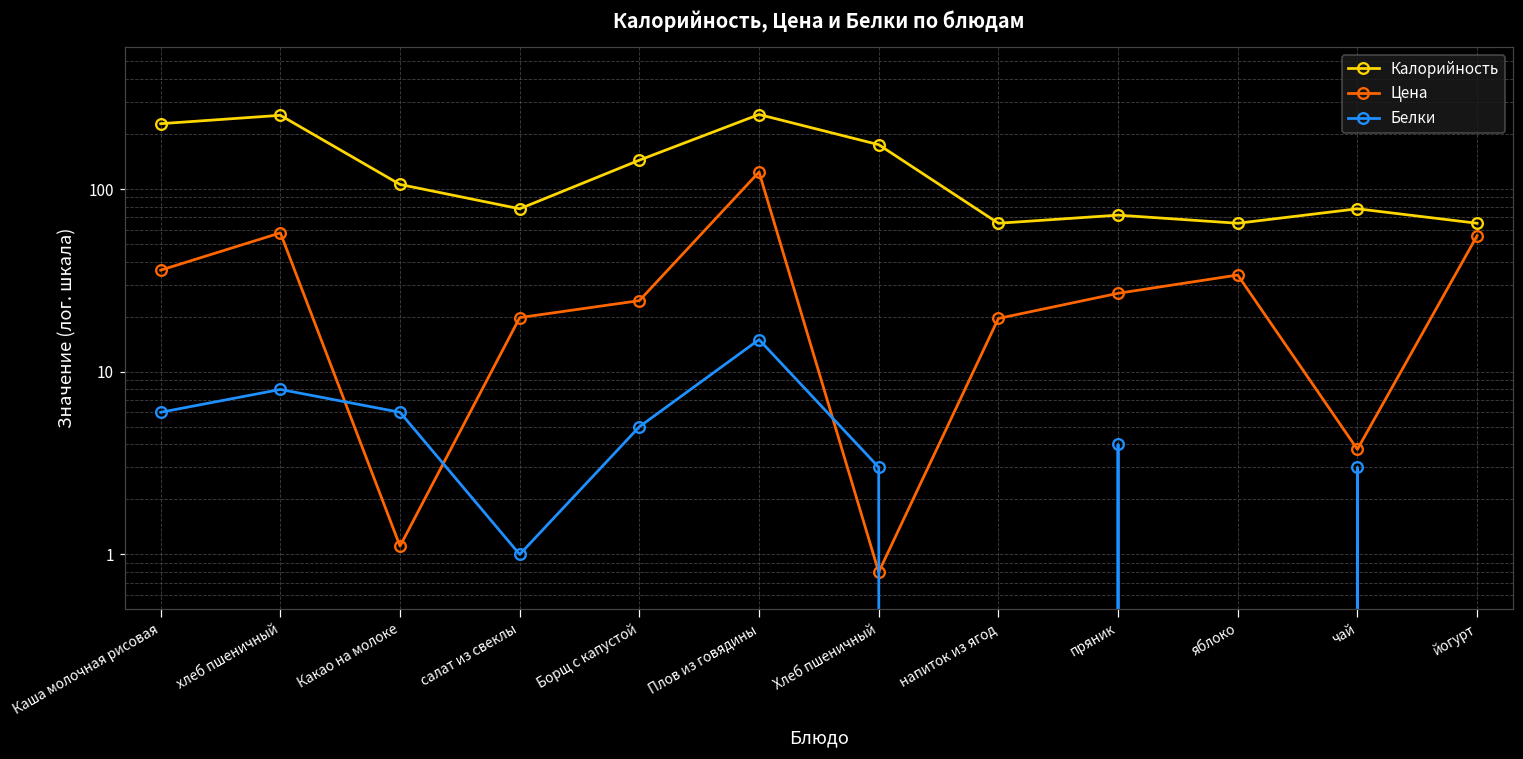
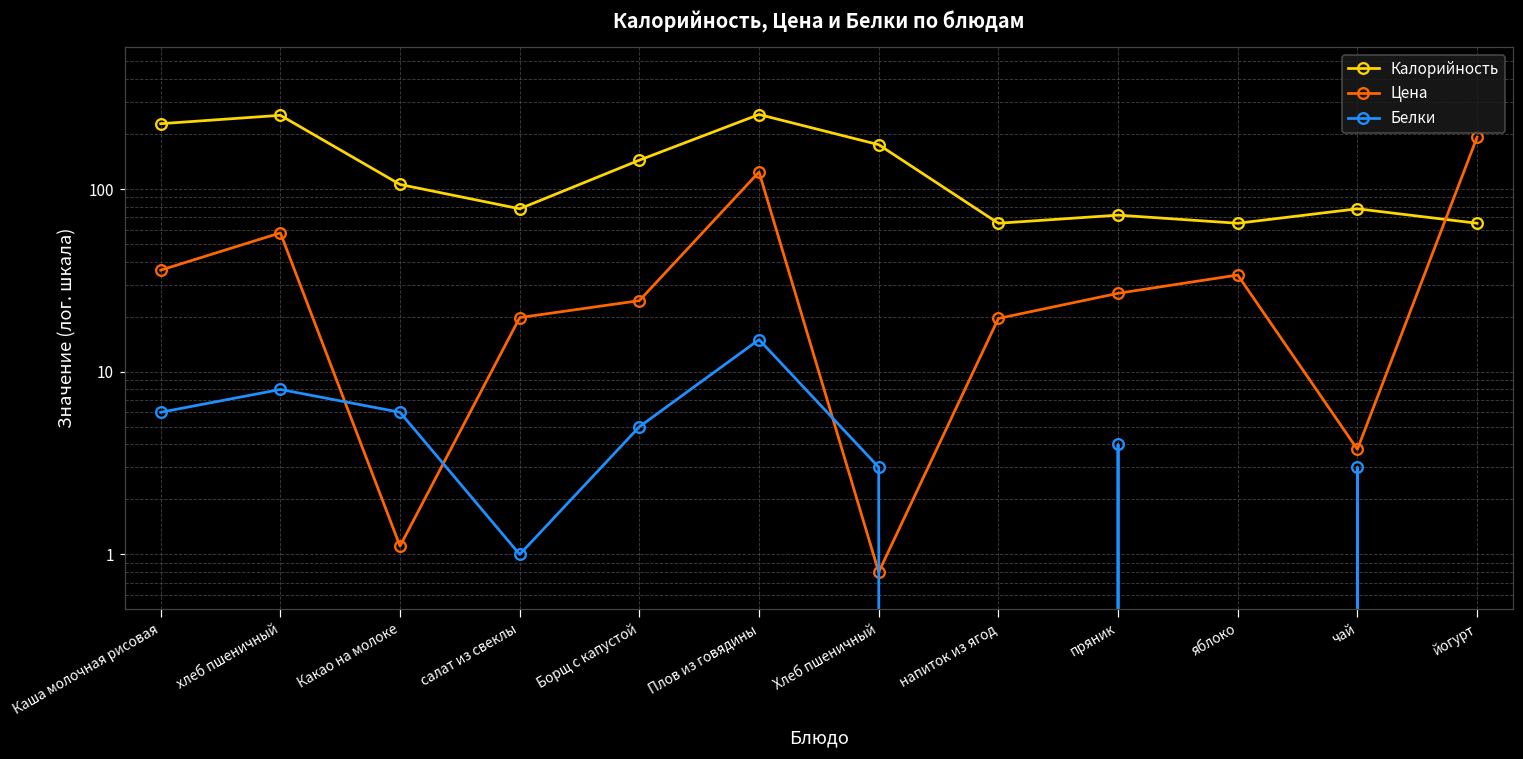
Цена, йогурт: 56 -> 190
